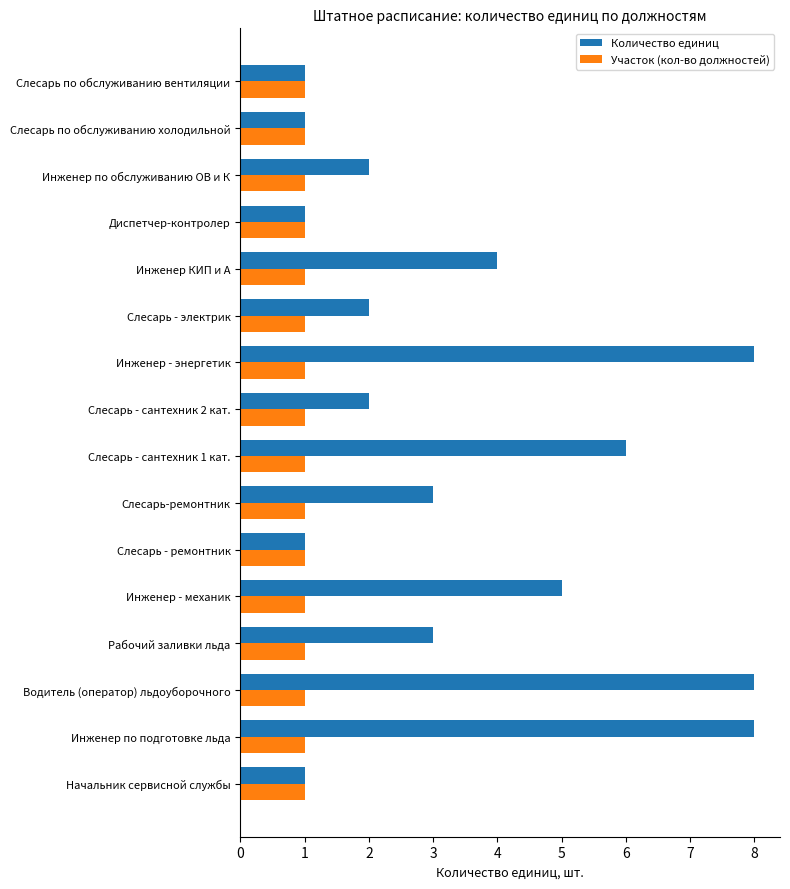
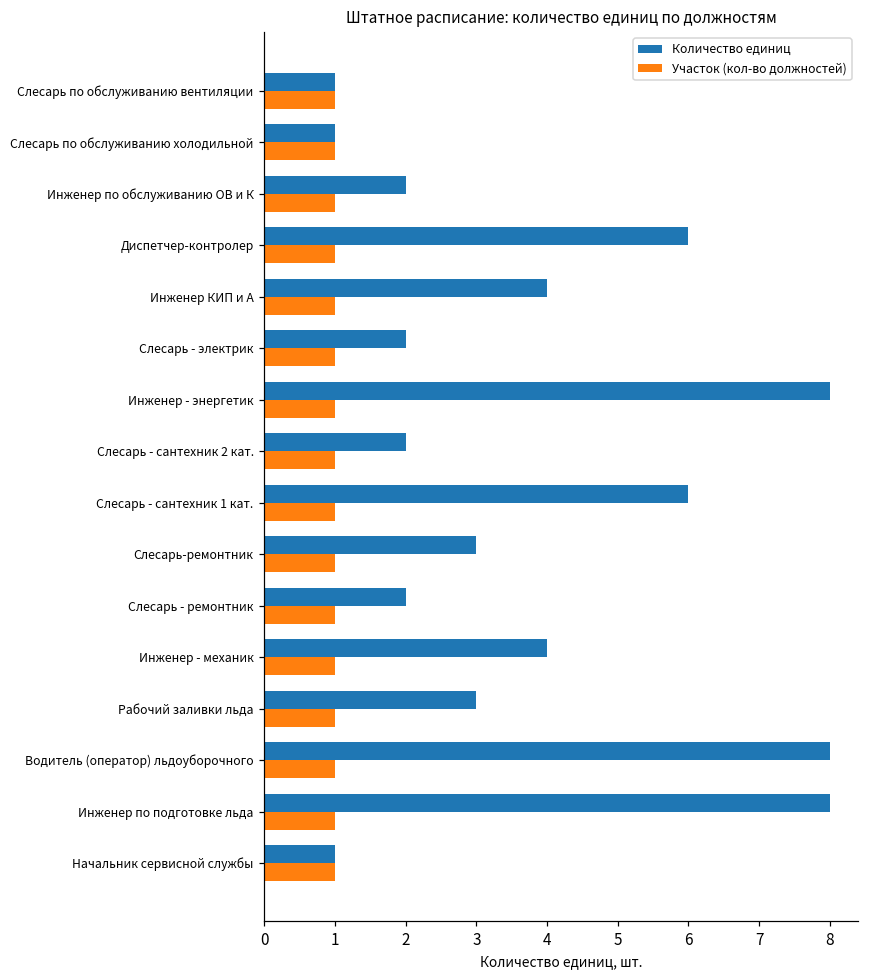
Количество единиц, Диспетчер-контролер: 1 -> 6
Количество единиц, Слесарь - ремонтник: 1 -> 2
Количество единиц, Инженер - механик: 5 -> 4
